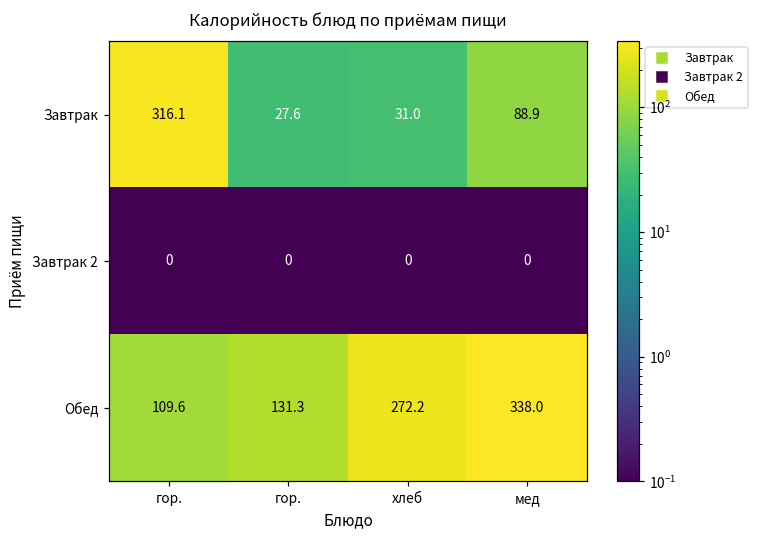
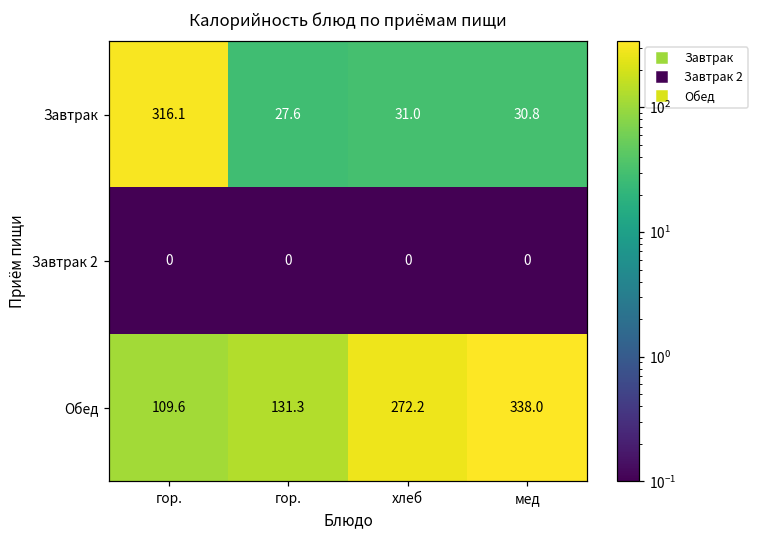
Завтрак, мед: 88.9 -> 30.8
